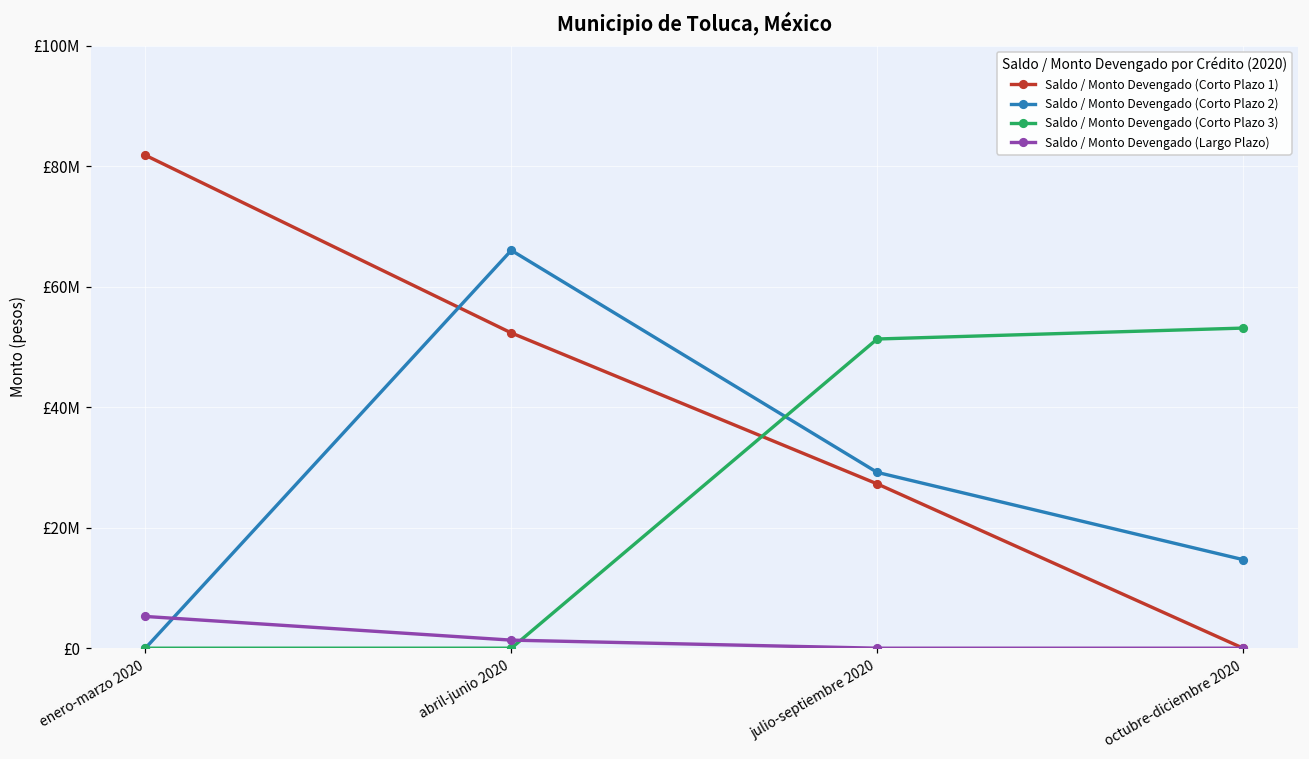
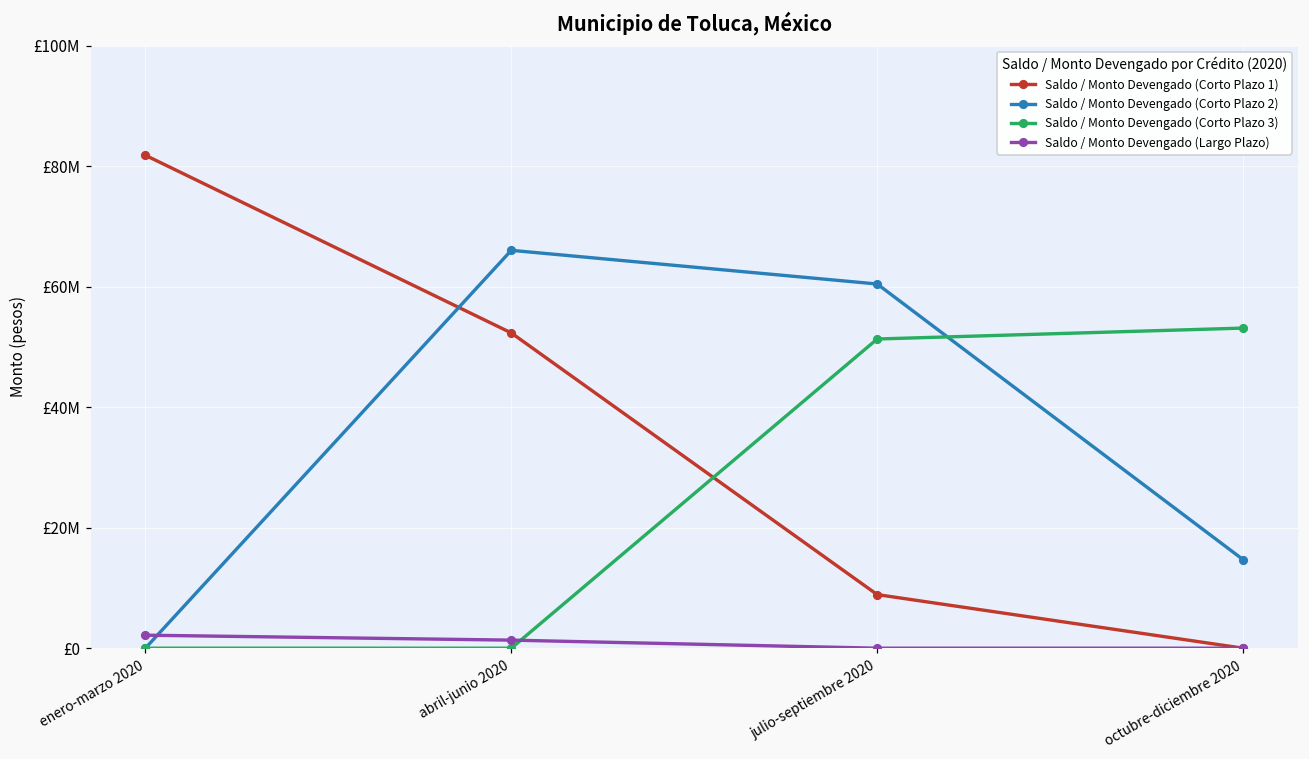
Saldo / Monto Devengado (Largo Plazo), enero-marzo 2020: £5000000 -> £2000000
Saldo / Monto Devengado (Corto Plazo 1), julio-septiembre 2020: £27000000 -> £9000000
Saldo / Monto Devengado (Corto Plazo 2), julio-septiembre 2020: £29000000 -> £60000000
